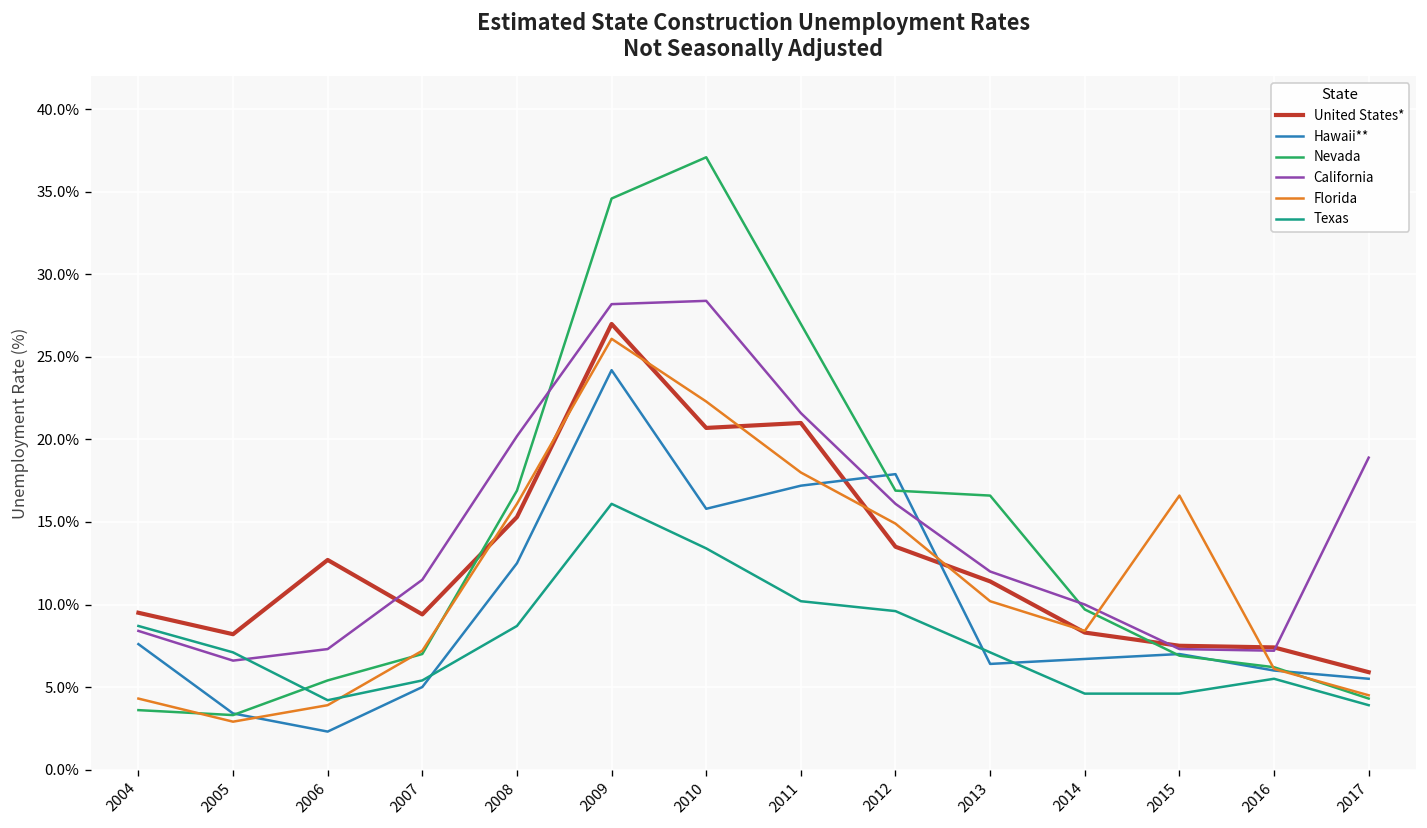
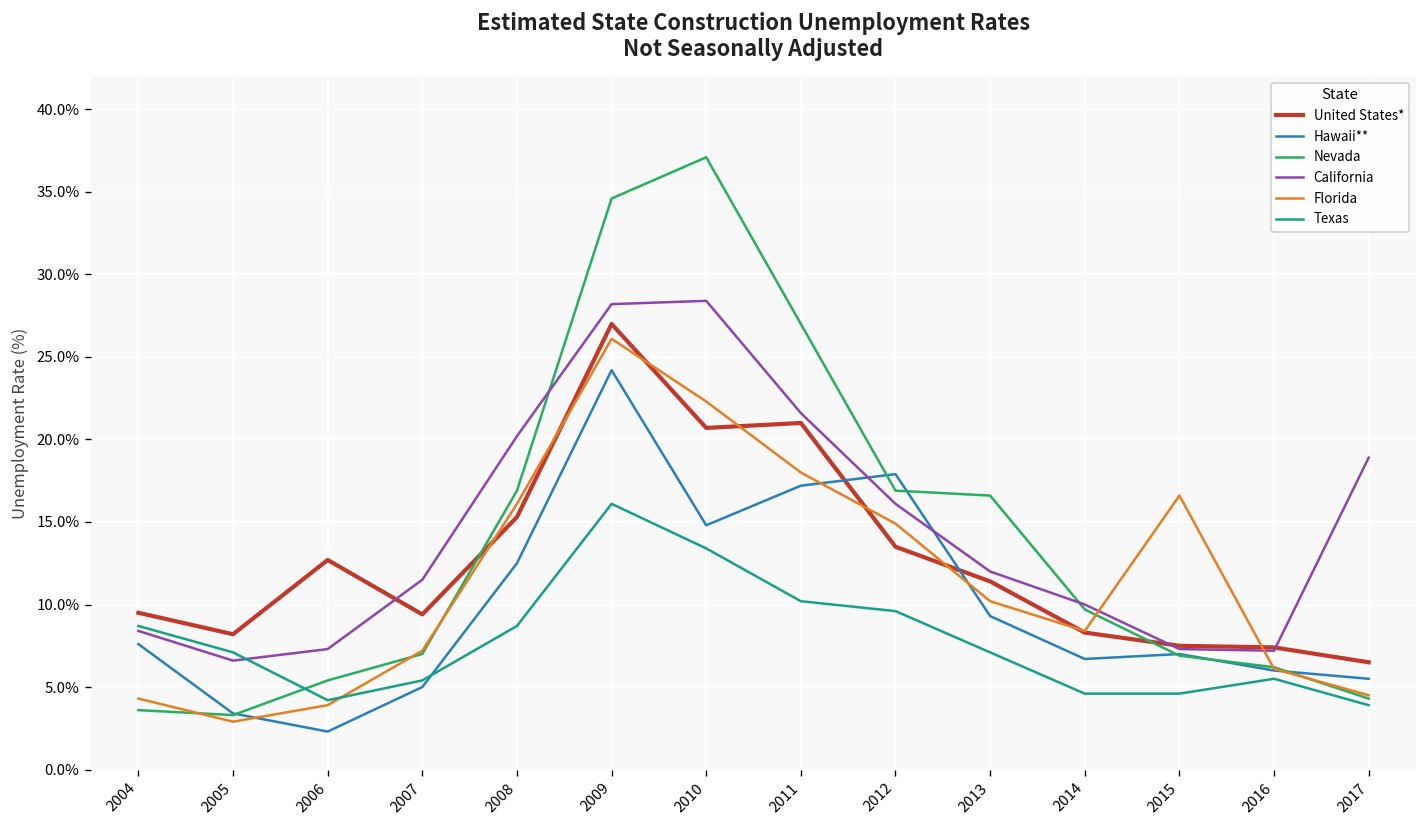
Hawaii**, 2010: 15.8% -> 14.8%
Hawaii**, 2013: 6.4% -> 9.3%
United States*, 2017: 5.9% -> 6.5%
